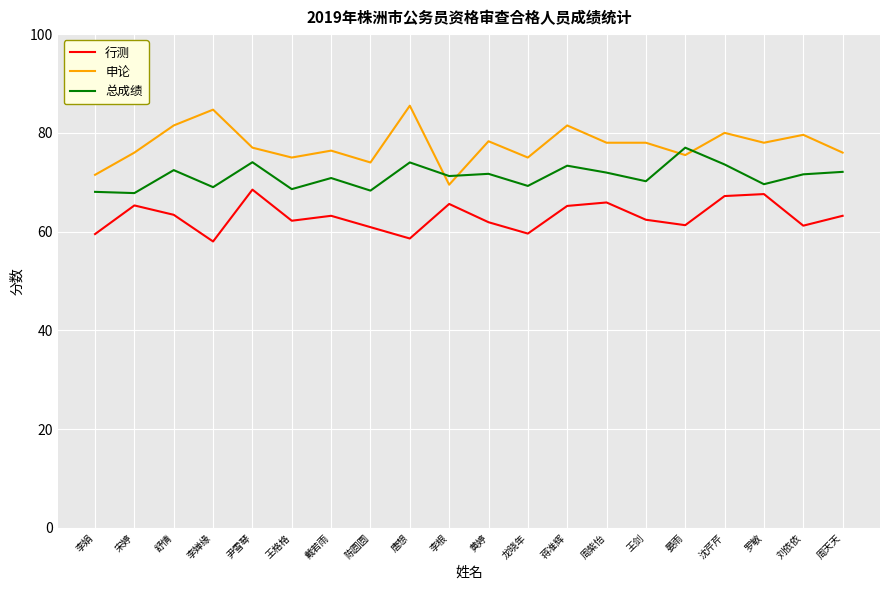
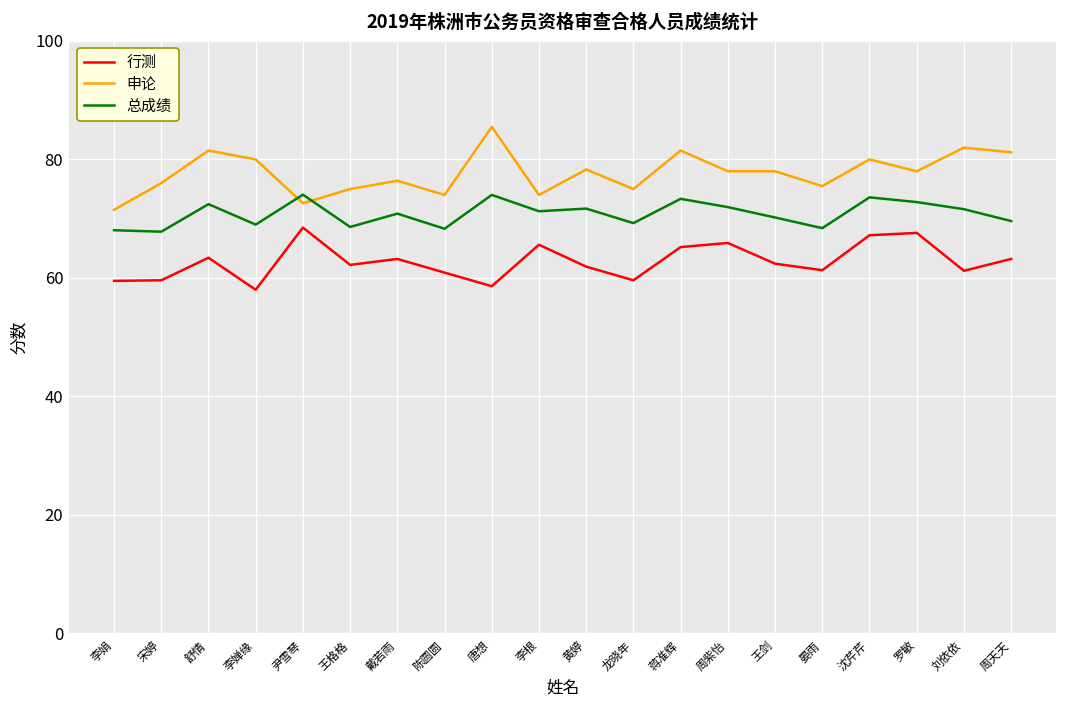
行测, 宋婷: 65 -> 60
申论, 李婵缘: 85 -> 80
申论, 尹雪琴: 77 -> 73
申论, 李根: 70 -> 74
总成绩, 晏雨: 77 -> 68
总成绩, 罗敏: 70 -> 73
申论, 刘依依: 80 -> 82
申论, 周天天: 76 -> 81
总成绩, 周天天: 72 -> 70
